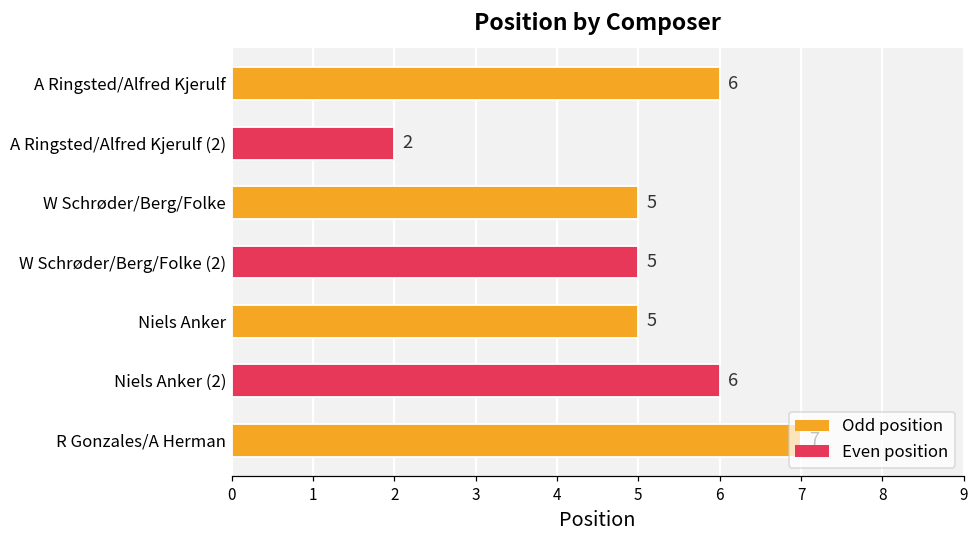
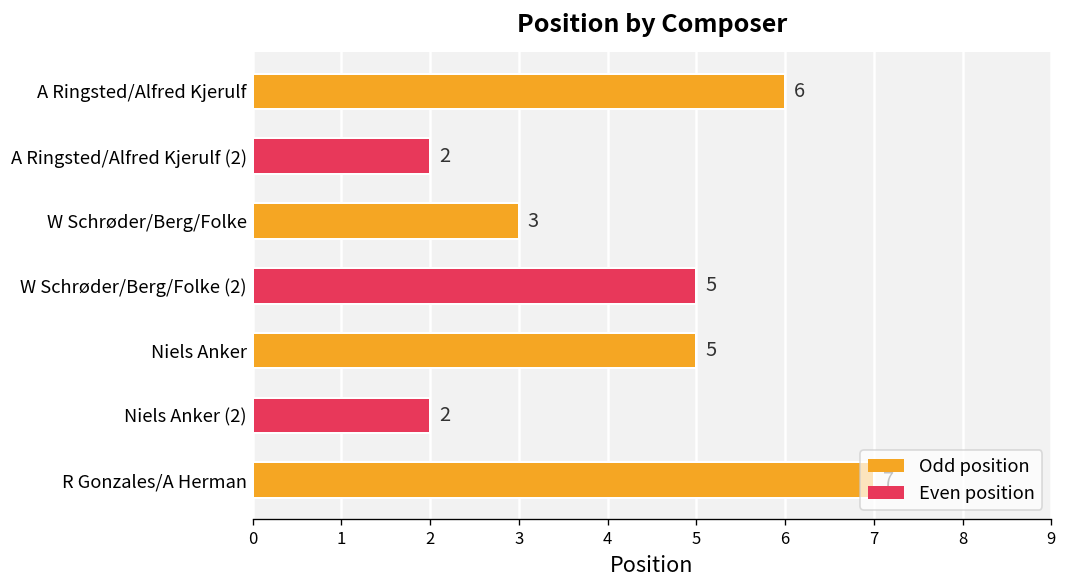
W Schrøder/Berg/Folke: 5 -> 3
Niels Anker (2): 6 -> 2
